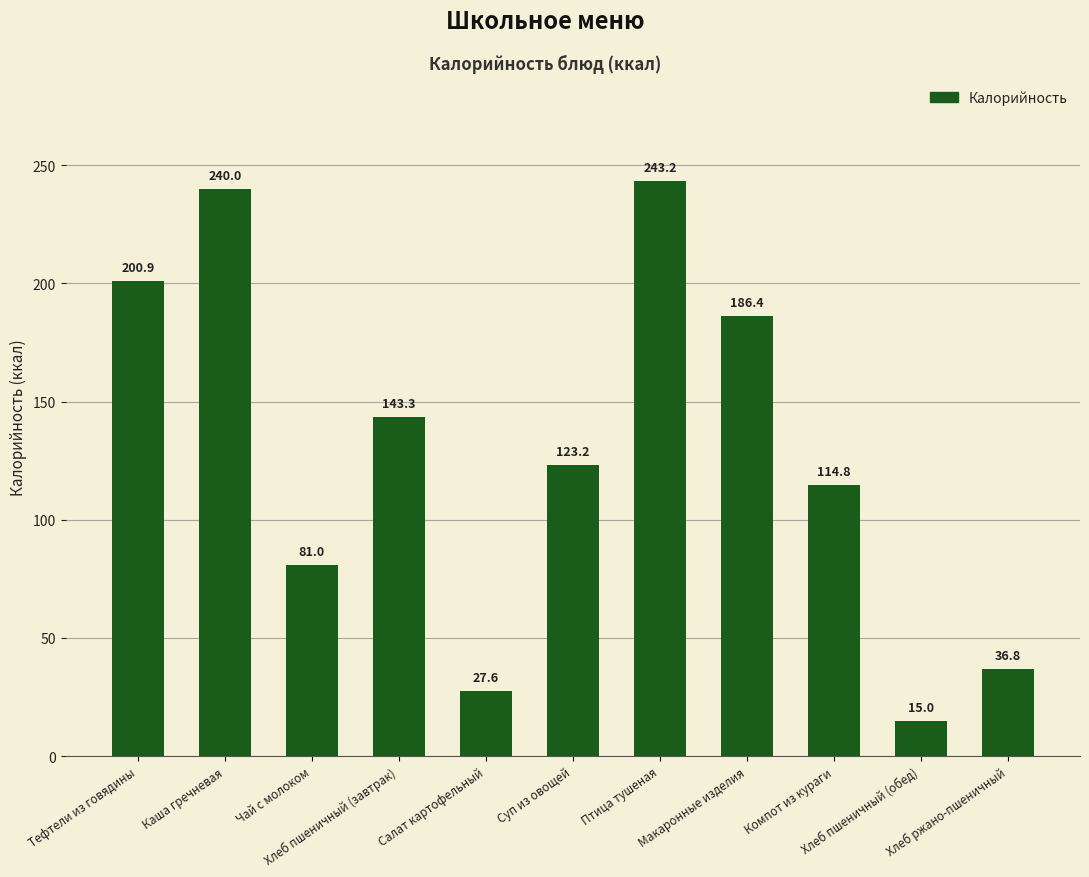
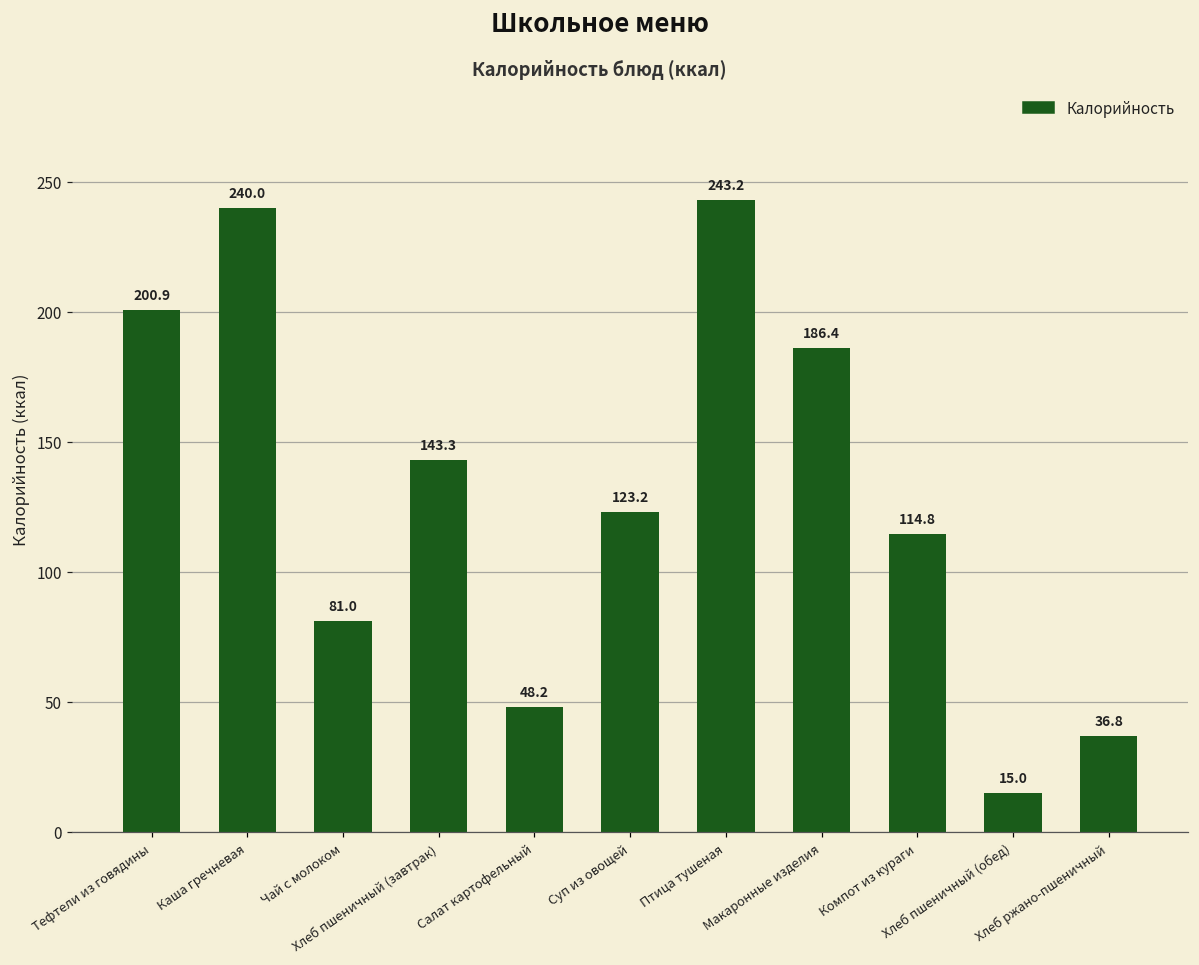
Салат картофельный: 27.6 -> 48.2
